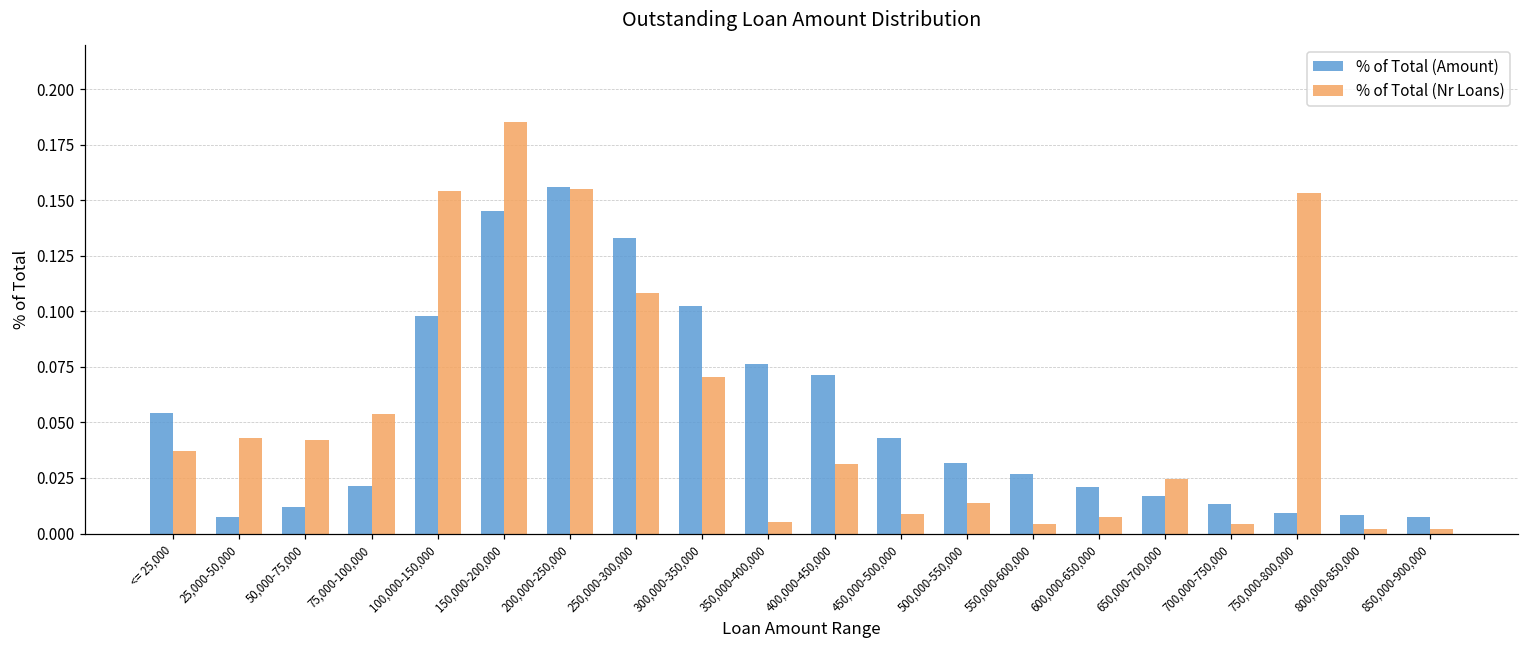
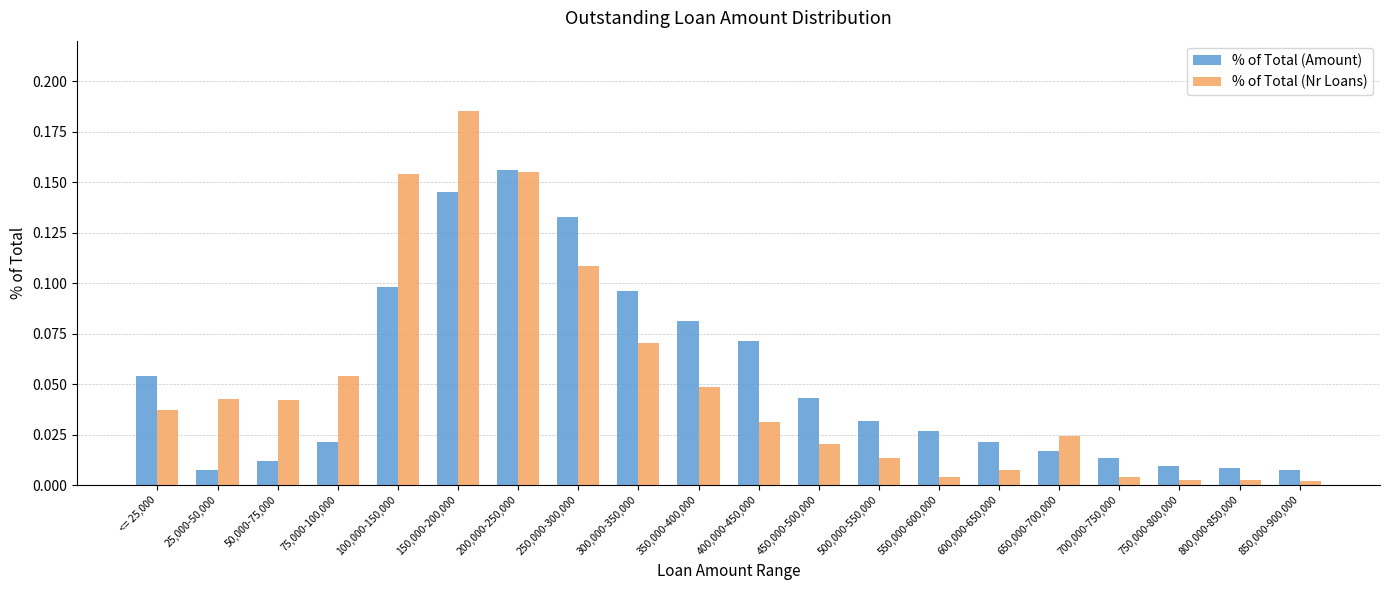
% of Total (Amount), 300,000-350,000: 0.102 -> 0.096
% of Total (Amount), 350,000-400,000: 0.076 -> 0.081
% of Total (Nr Loans), 350,000-400,000: 0.005 -> 0.048
% of Total (Nr Loans), 450,000-500,000: 0.009 -> 0.020
% of Total (Nr Loans), 750,000-800,000: 0.153 -> 0.003
